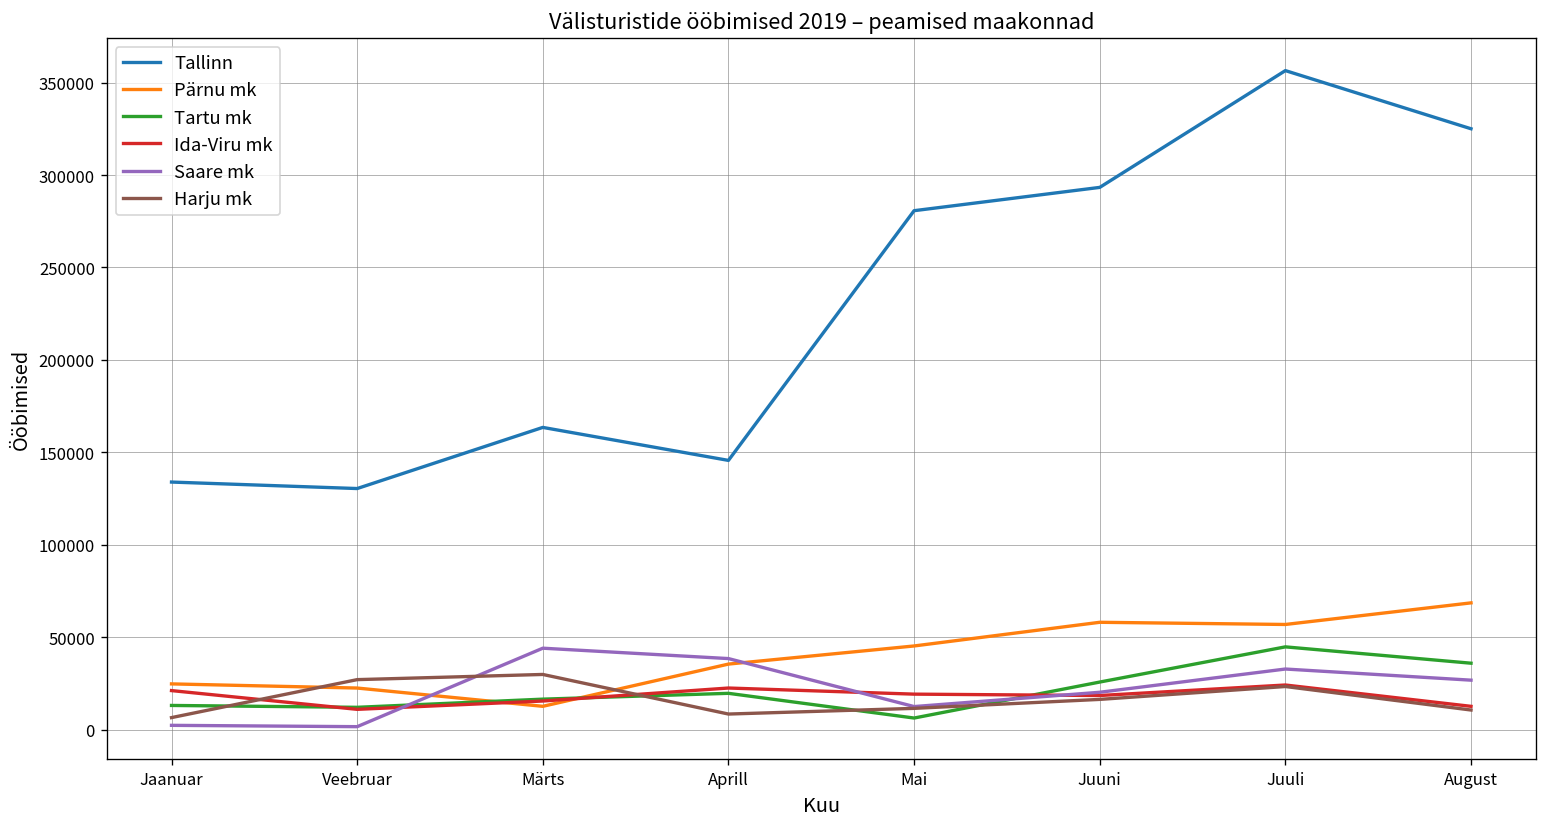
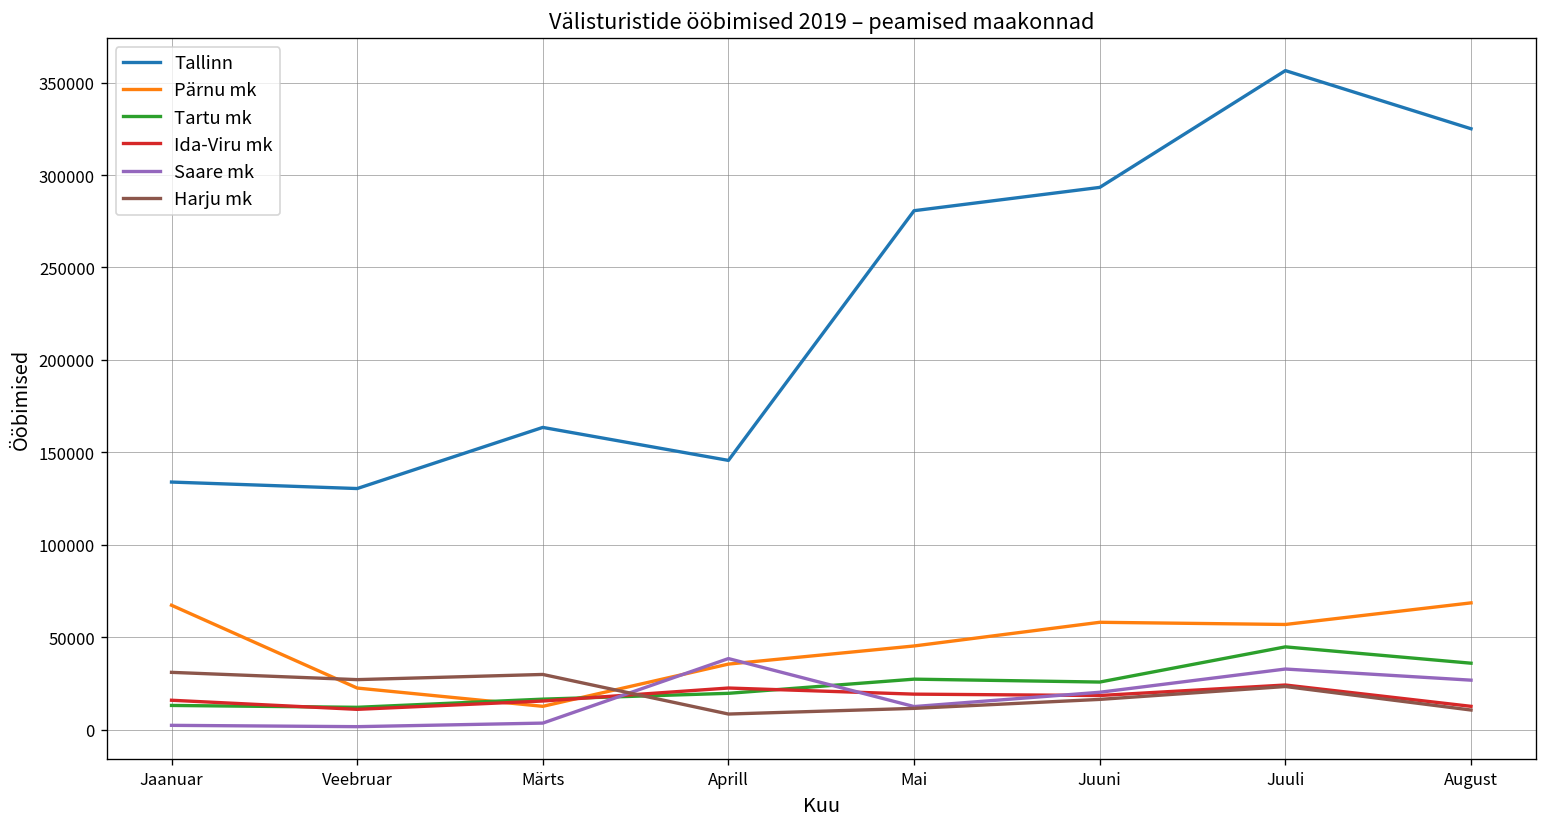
Pärnu mk, Jaanuar: 25000 -> 67000
Ida-Viru mk, Jaanuar: 21000 -> 16000
Harju mk, Jaanuar: 6000 -> 31000
Saare mk, Märts: 44000 -> 3000
Tartu mk, Mai: 6000 -> 27000
